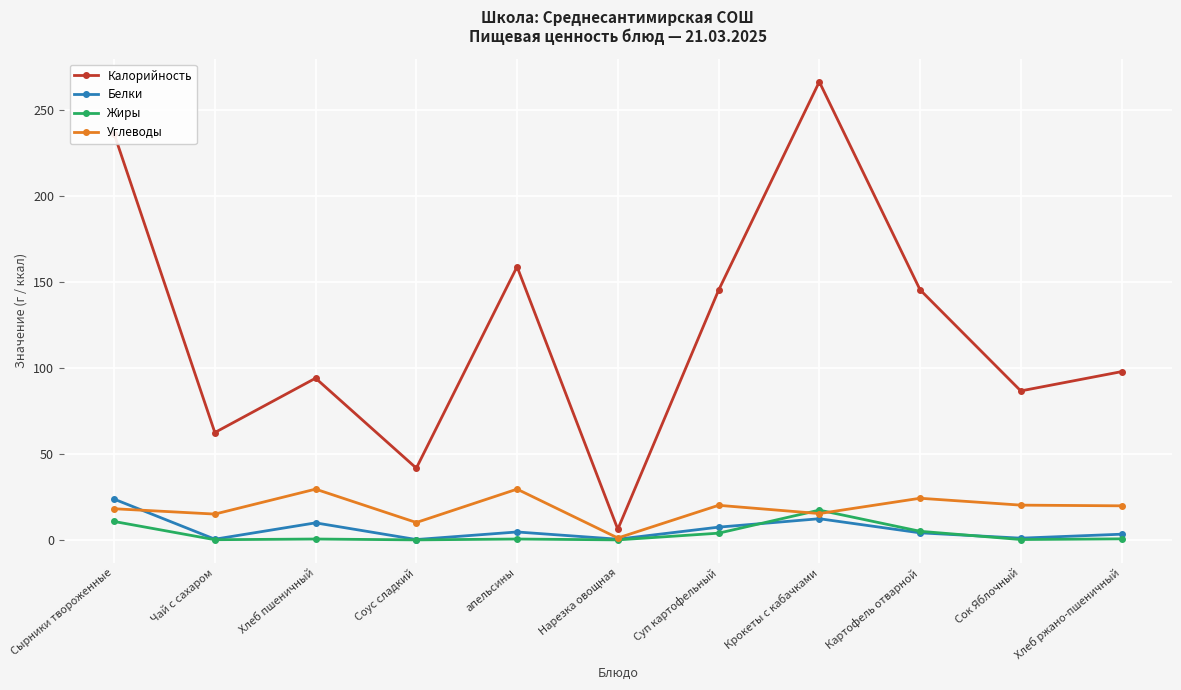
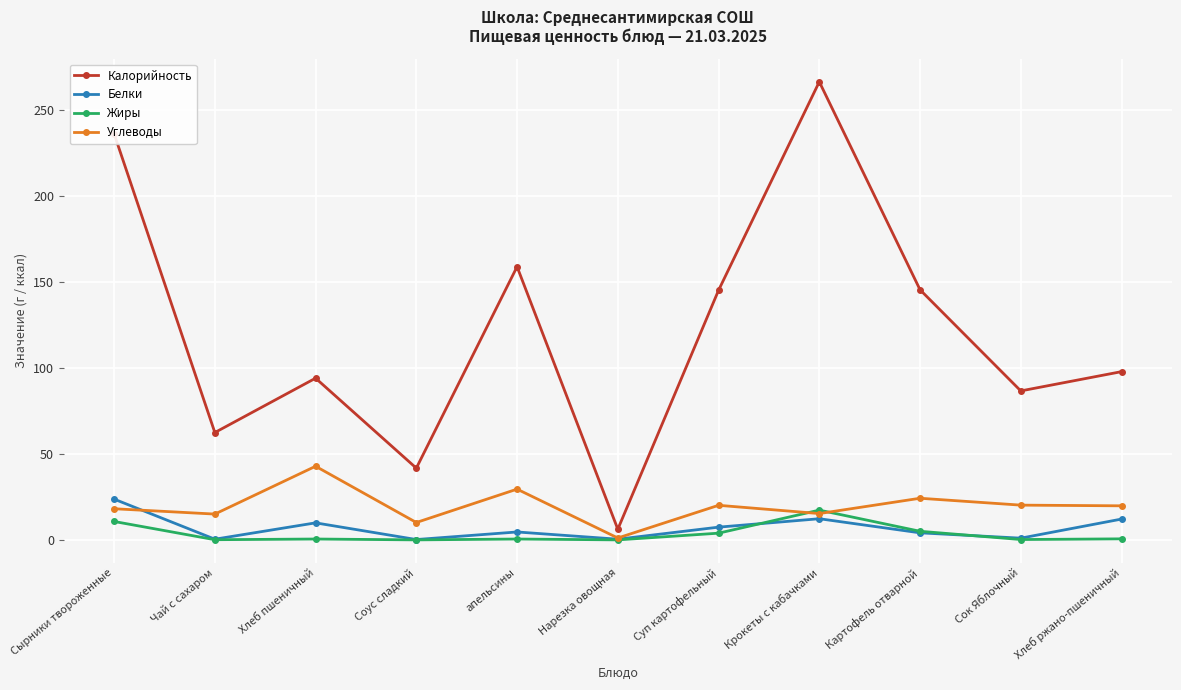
Углеводы, Хлеб пшеничный: 30 -> 43
Белки, Хлеб ржано-пшеничный: 3 -> 12
